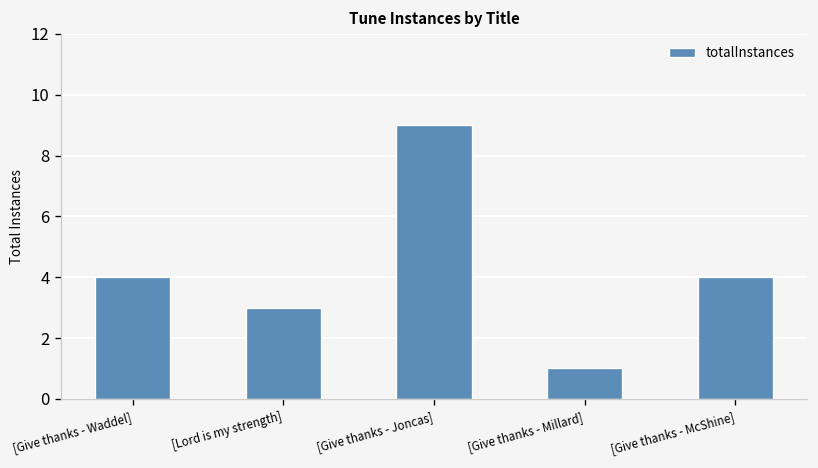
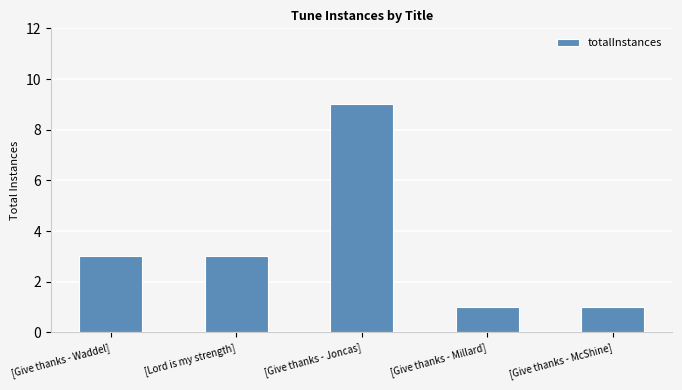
[Give thanks - Waddel]: 4 -> 3
[Give thanks - McShine]: 4 -> 1
